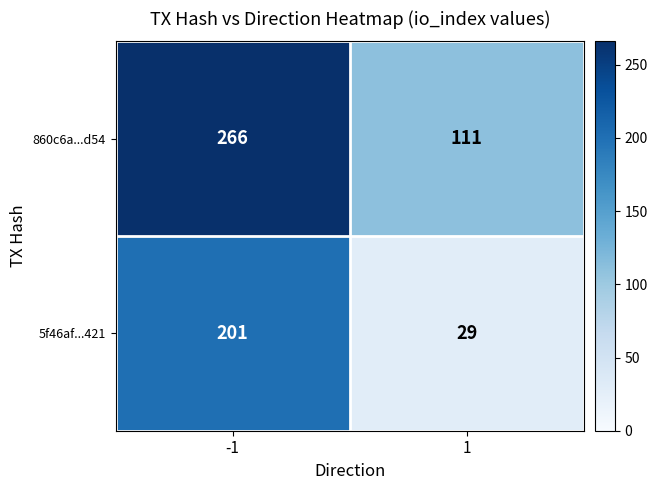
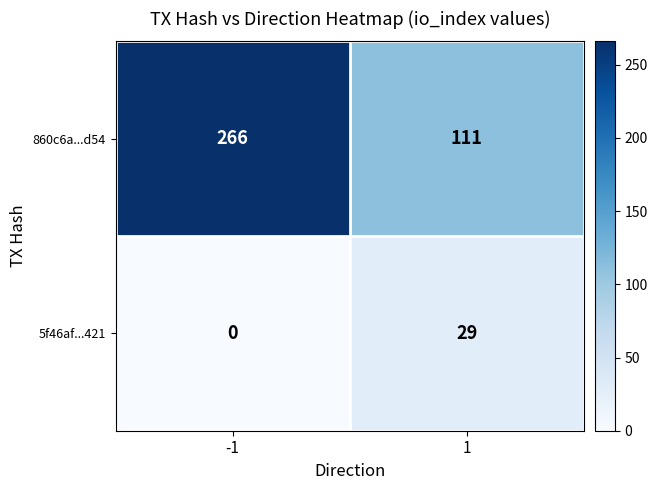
5f46af...421, -1: 201 -> 0
